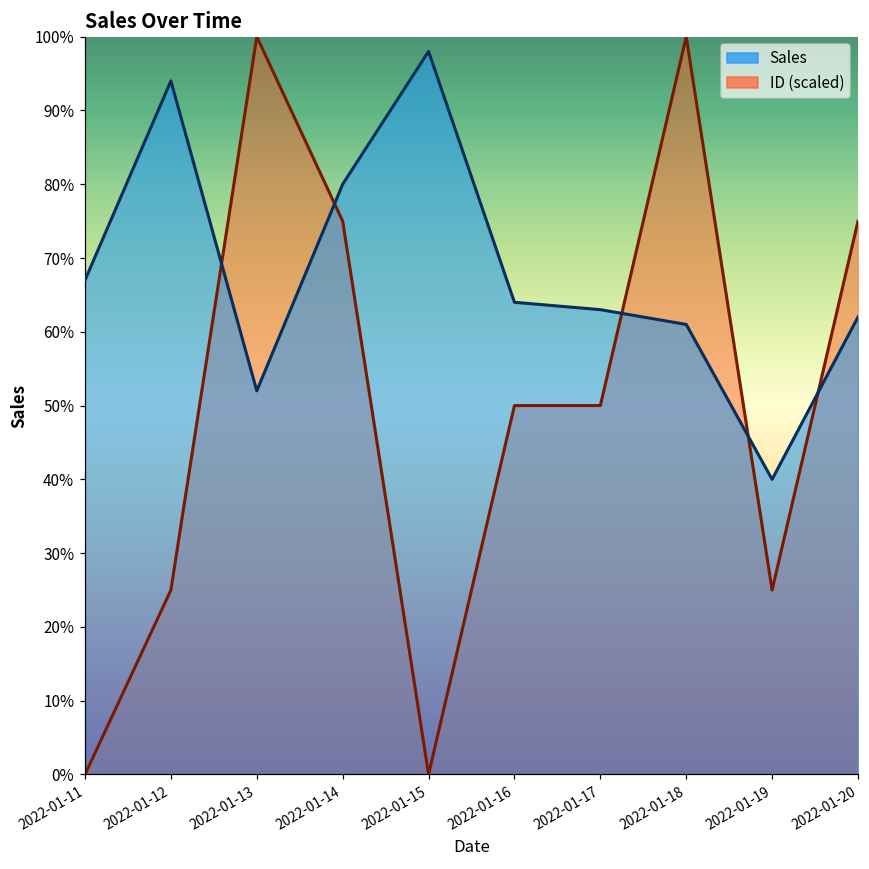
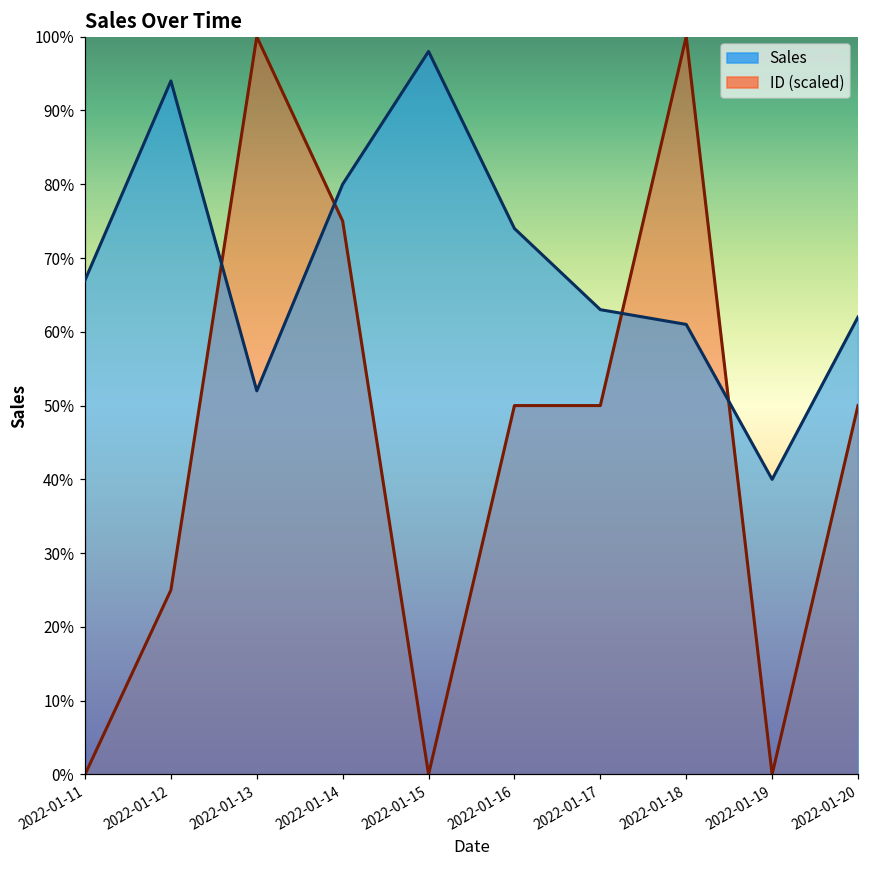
Sales, 2022-01-16: 64% -> 74%
ID (scaled), 2022-01-19: 25% -> 0%
ID (scaled), 2022-01-20: 75% -> 50%
